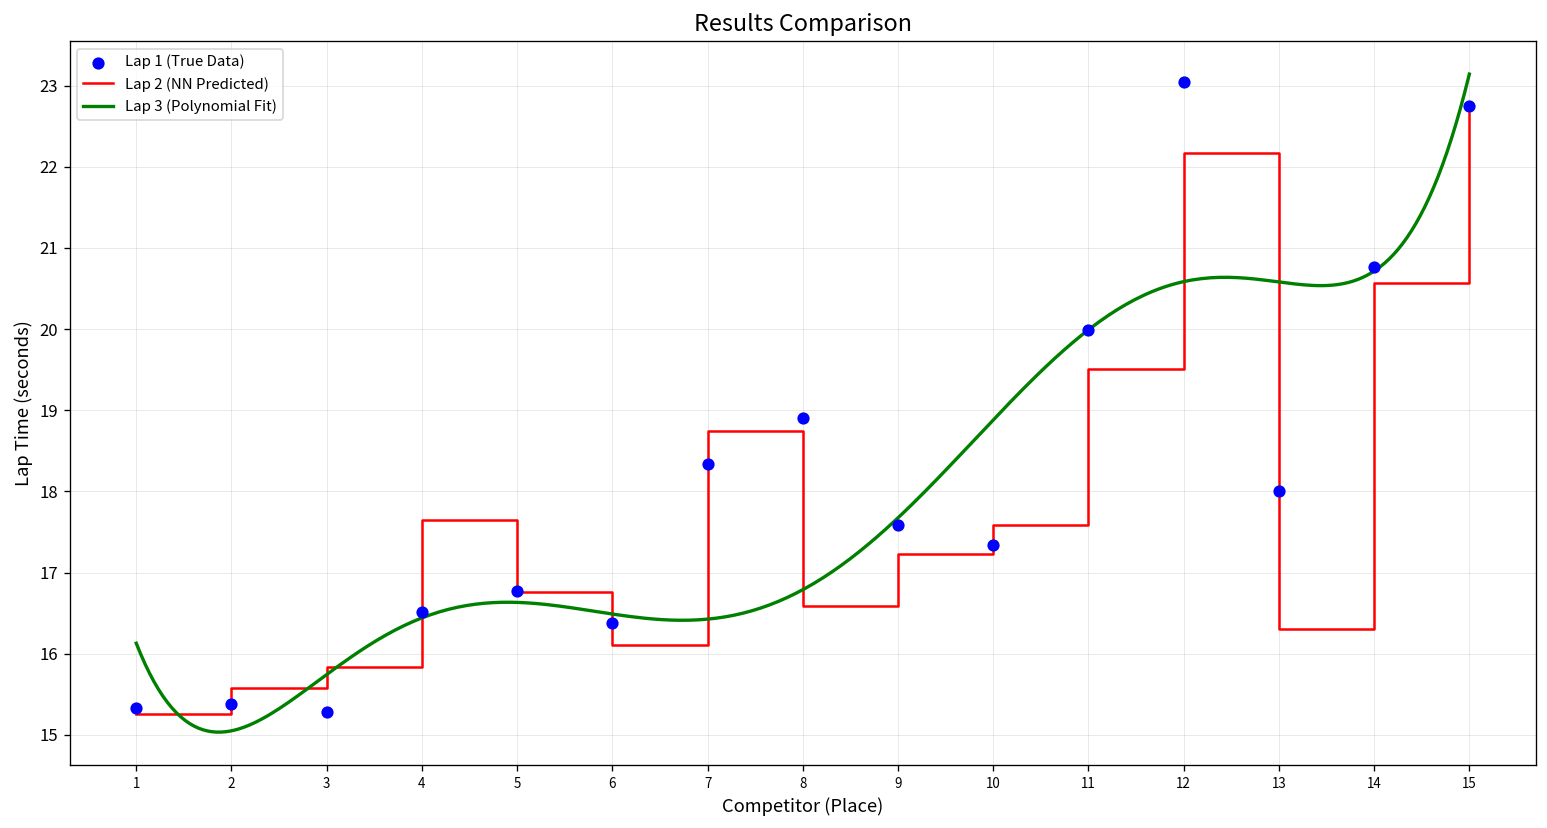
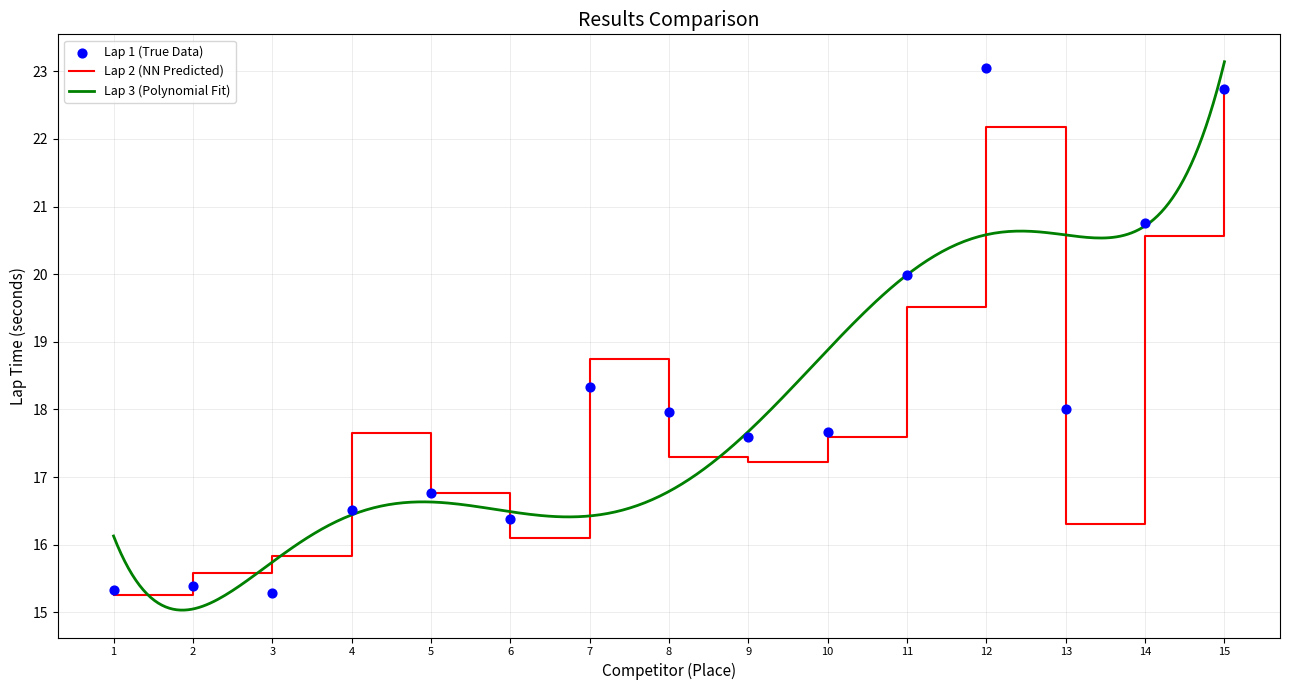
Lap 2 (NN Predicted), 8: 16.6 -> 17.3
Lap 1 (True Data), 8: 18.9 -> 18.0
Lap 1 (True Data), 10: 17.3 -> 17.7
